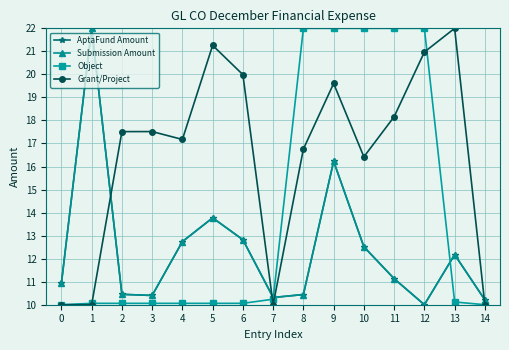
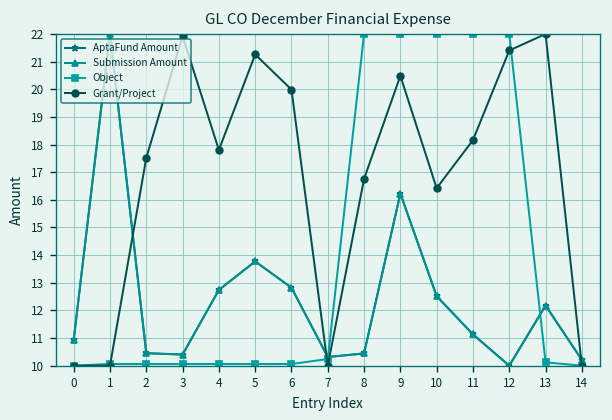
Grant/Project, 3: 17.5 -> 21.9
Grant/Project, 4: 17.2 -> 17.8
Grant/Project, 9: 19.6 -> 20.5
Grant/Project, 12: 21.0 -> 21.4
